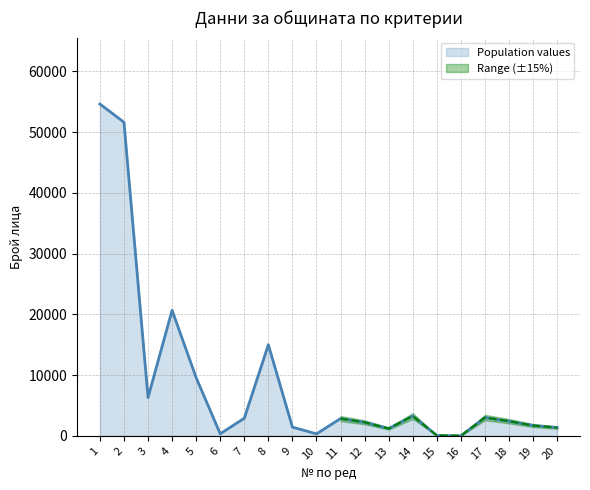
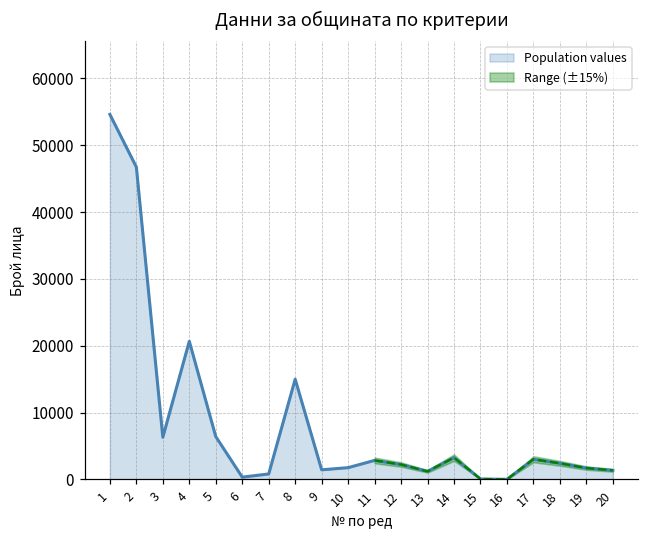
Population values, 2: 52000 -> 47000
Population values, 5: 10000 -> 6000
Population values, 7: 3000 -> 1000
Population values, 10: 0 -> 2000
